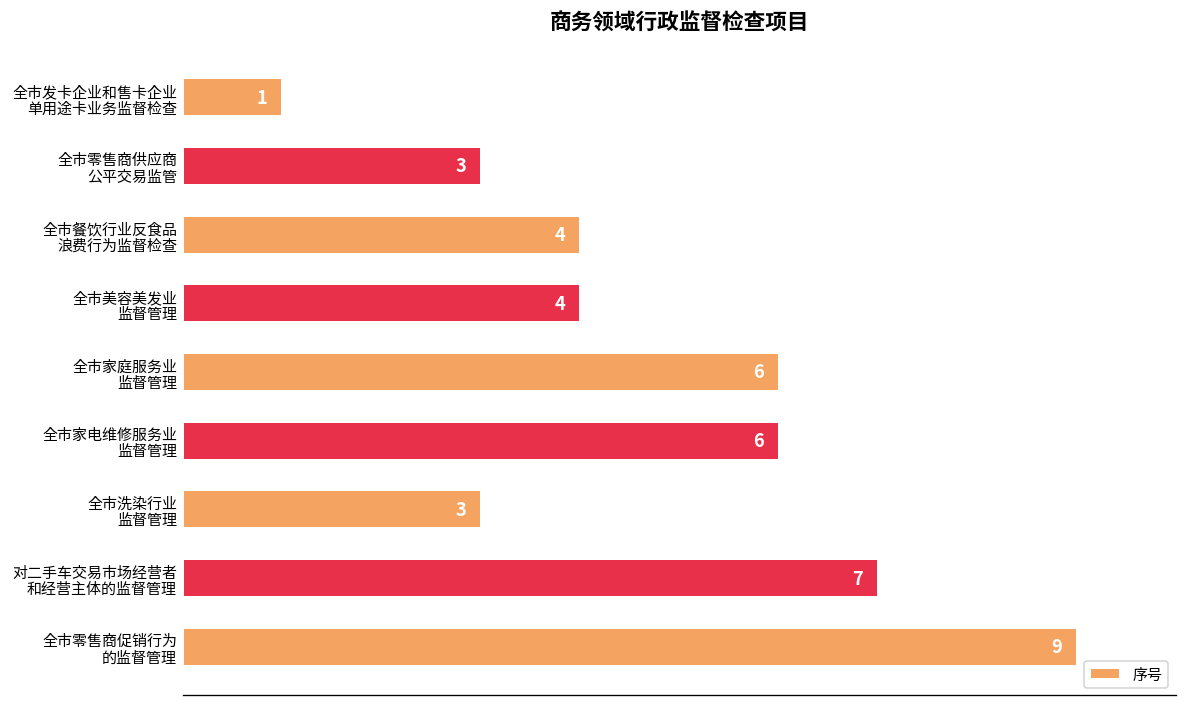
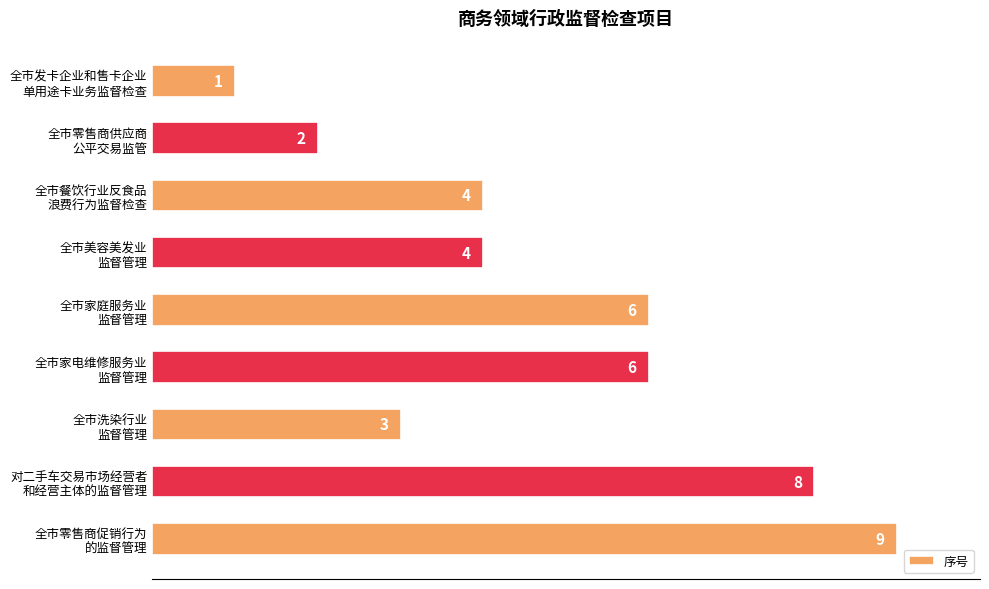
全市零售商供应商 公平交易监管: 3 -> 2
对二手车交易市场经营者 和经营主体的监督管理: 7 -> 8
